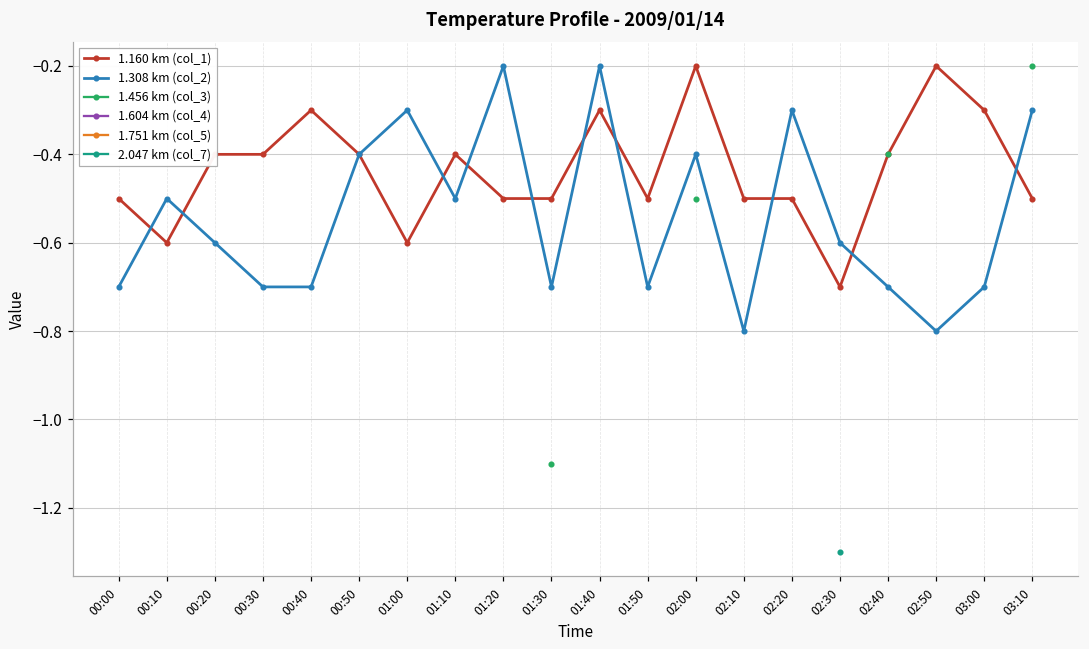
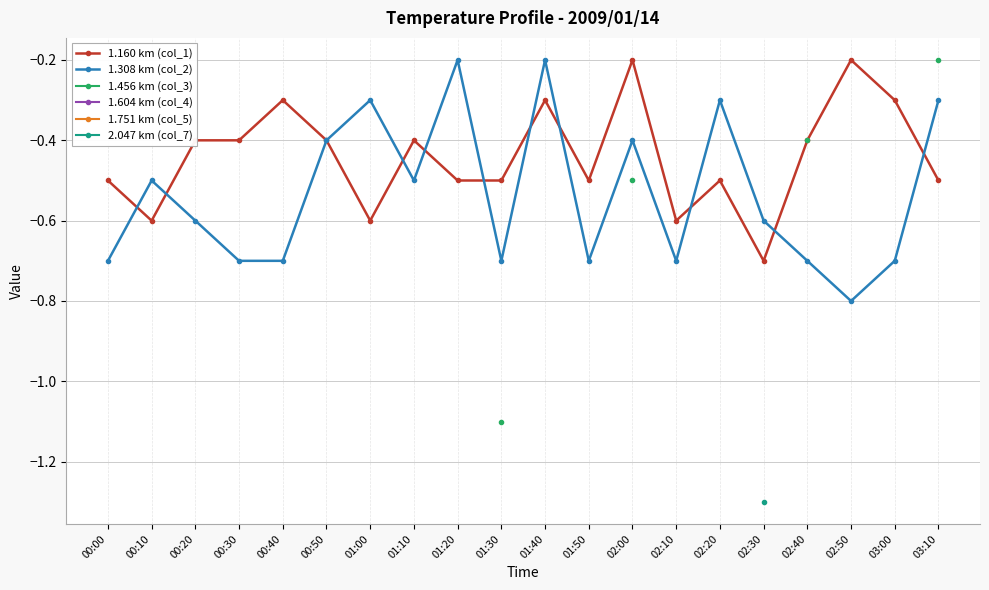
1.160 km (col_1), 02:10: -0.5 -> -0.6
1.308 km (col_2), 02:10: -0.8 -> -0.7
